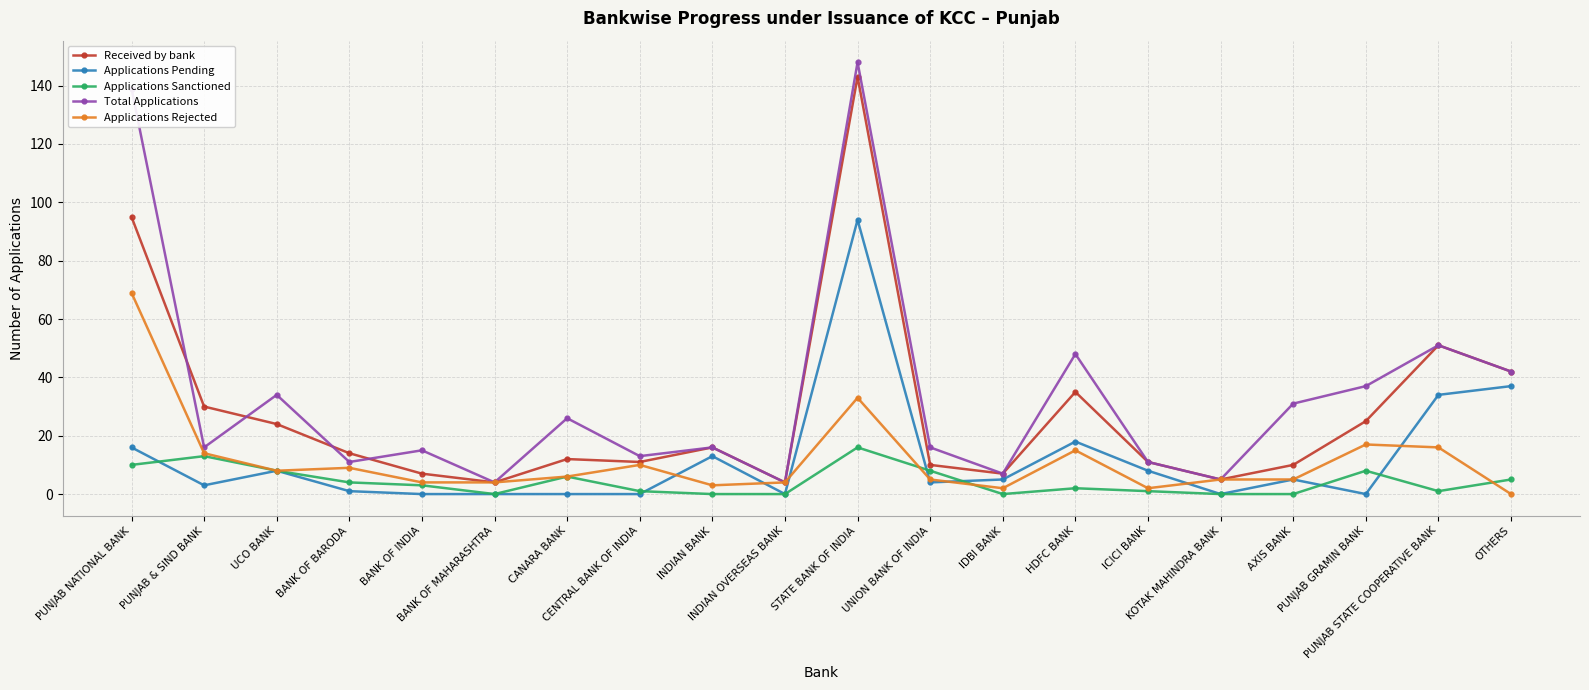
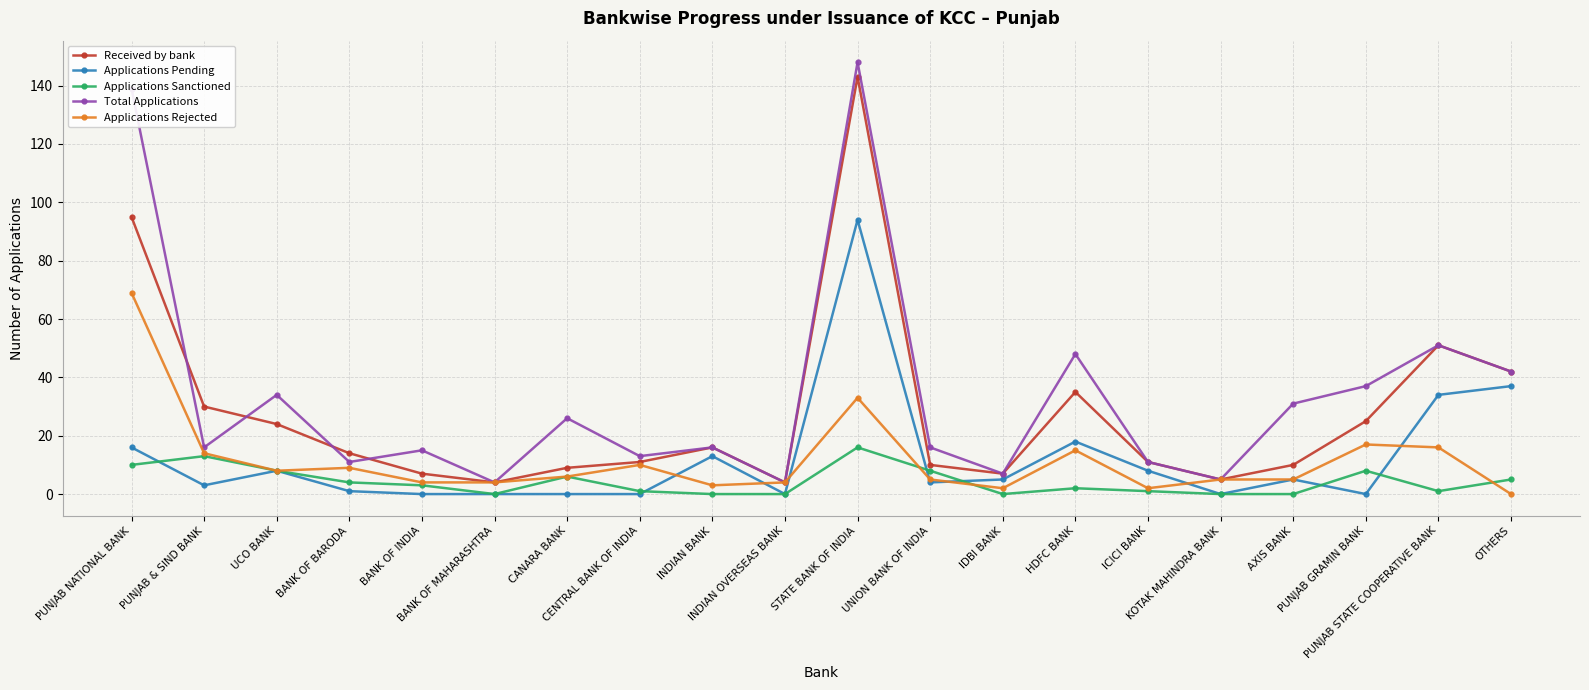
Received by bank, CANARA BANK: 12 -> 9
